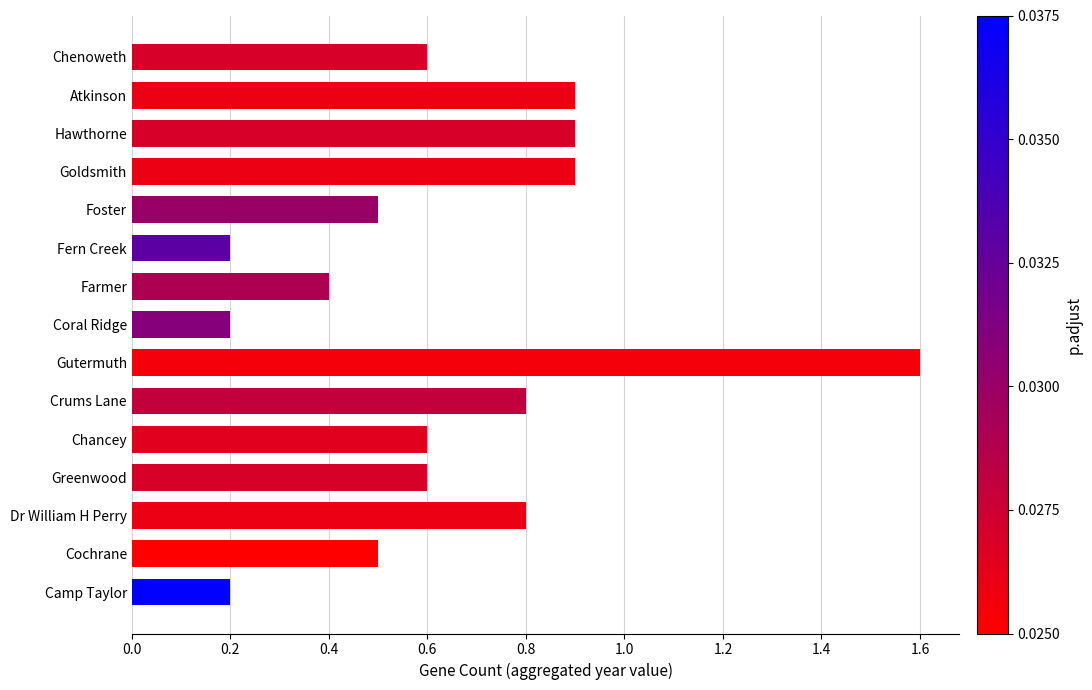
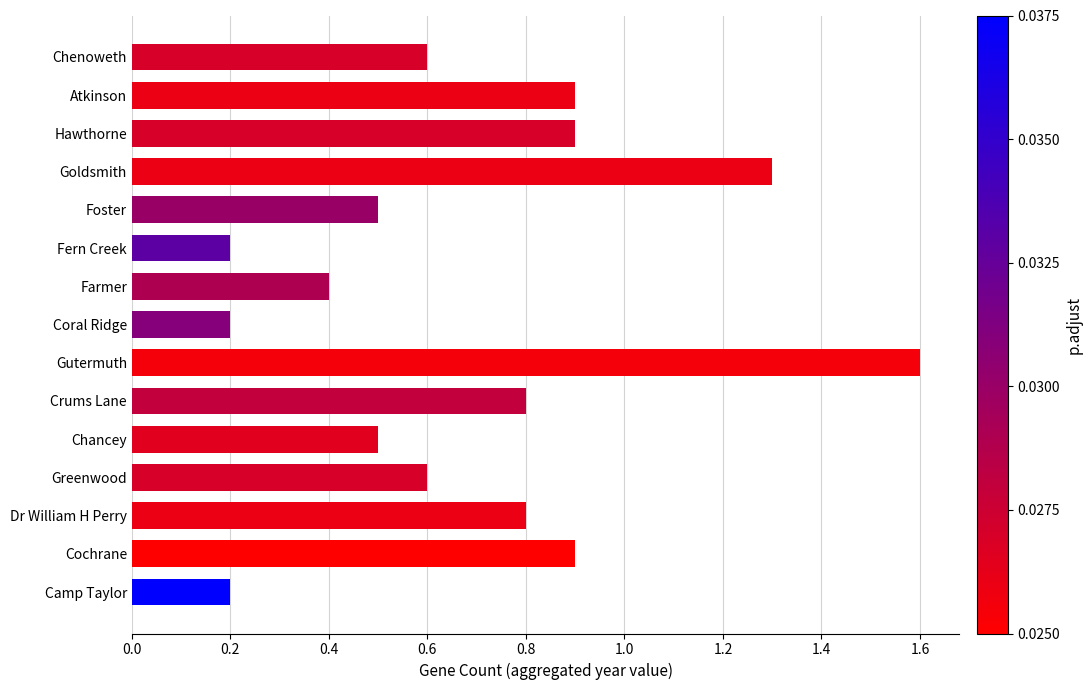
Goldsmith: 0.9 -> 1.3
Chancey: 0.6 -> 0.5
Cochrane: 0.5 -> 0.9
